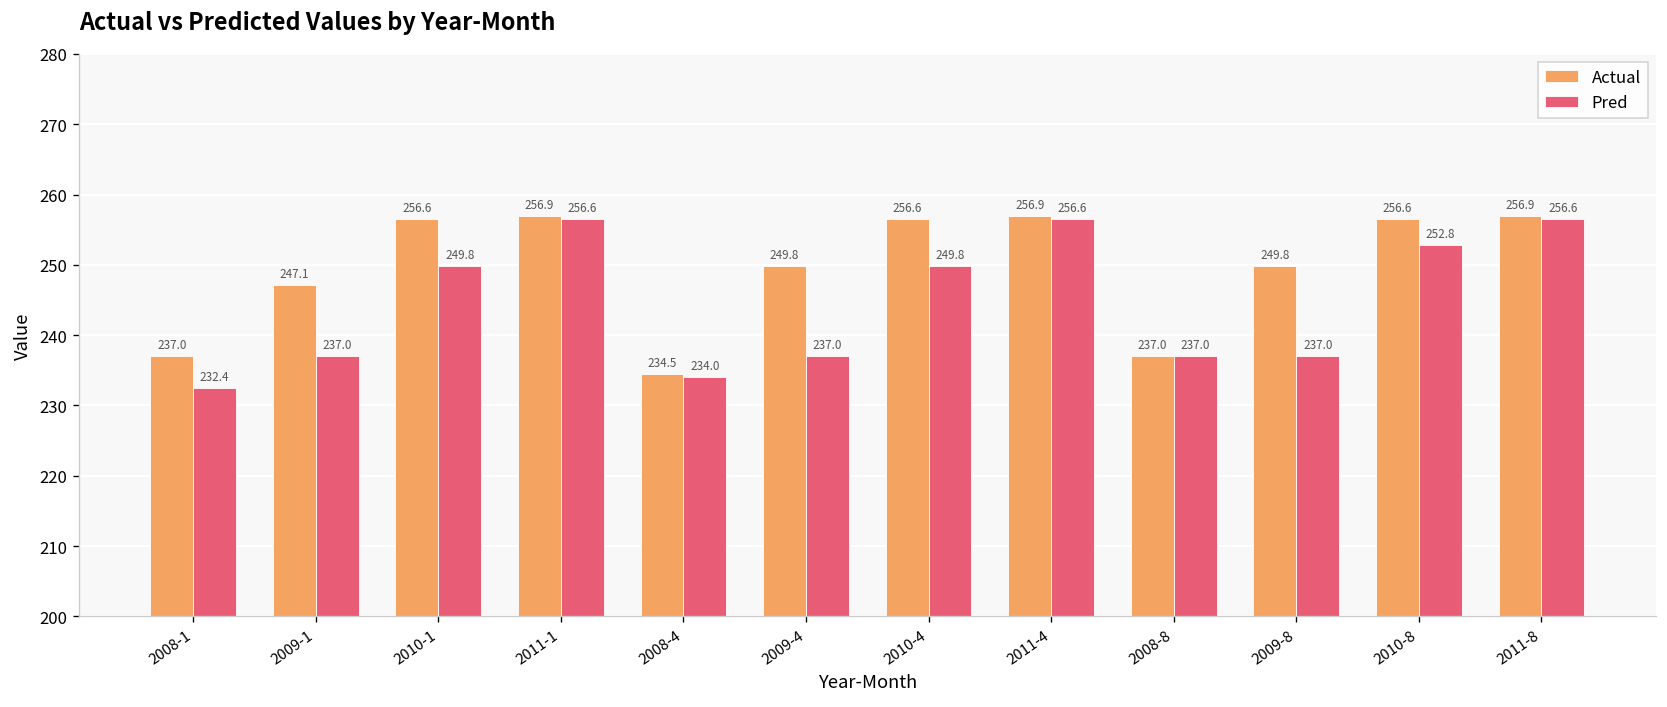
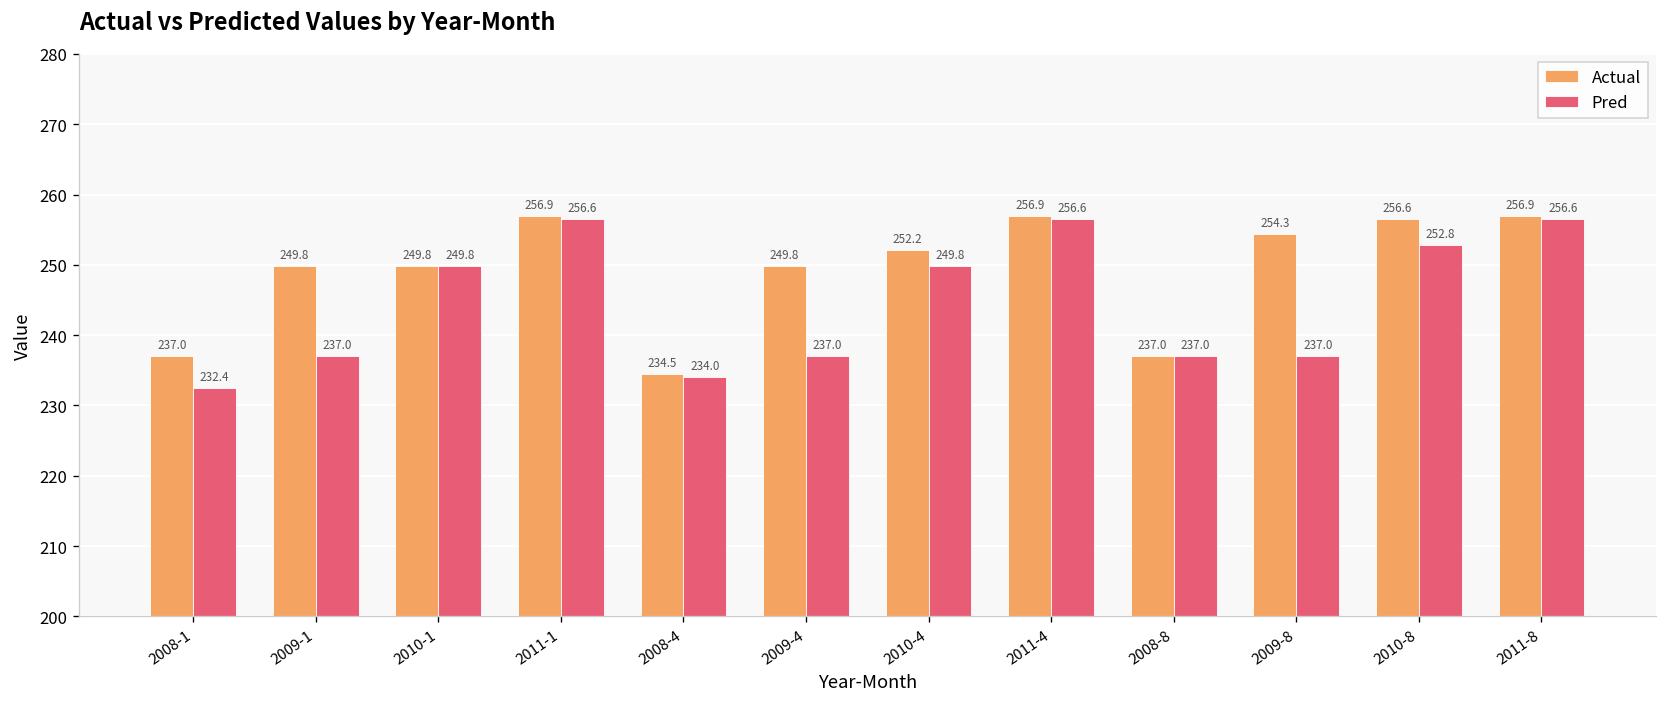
Actual, 2009-1: 247.1 -> 249.8
Actual, 2010-1: 256.6 -> 249.8
Actual, 2010-4: 256.6 -> 252.2
Actual, 2009-8: 249.8 -> 254.3
